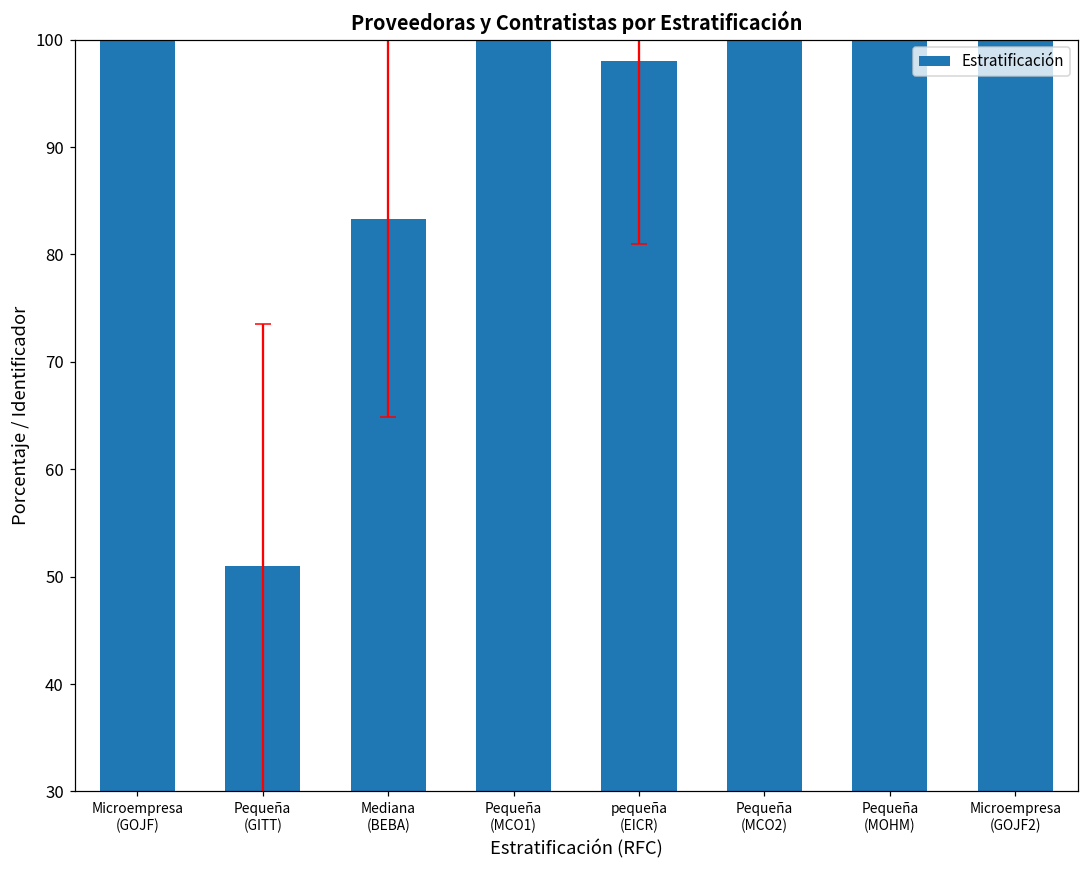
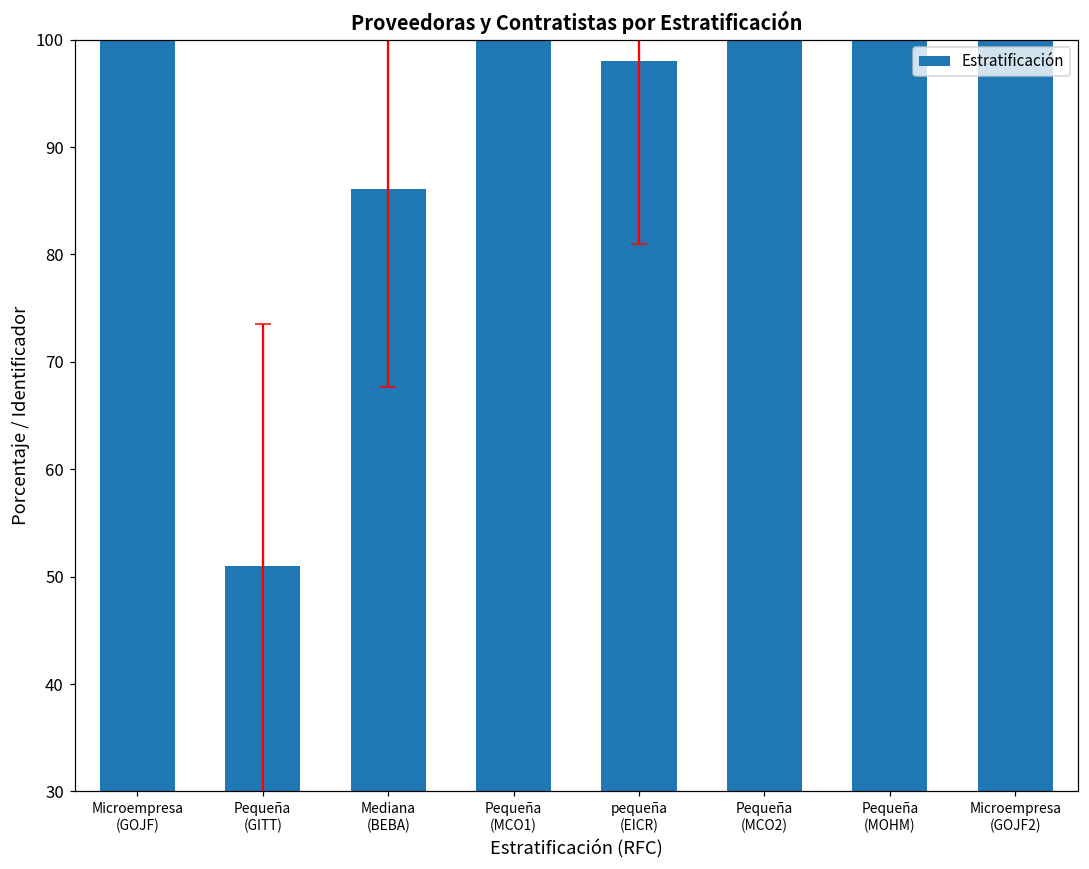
Estratificación, Mediana (BEBA): 83 -> 86
